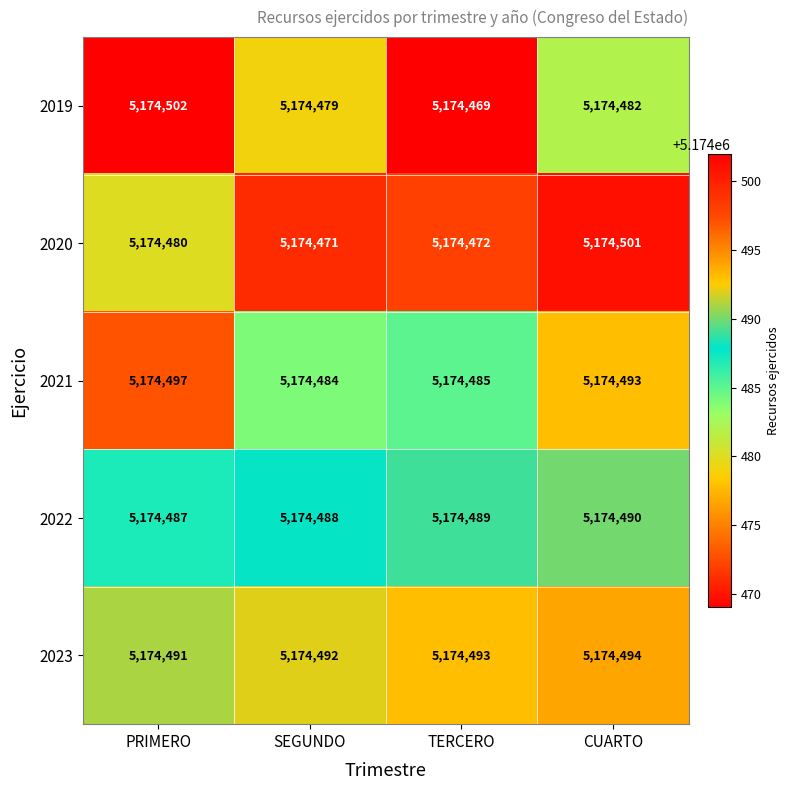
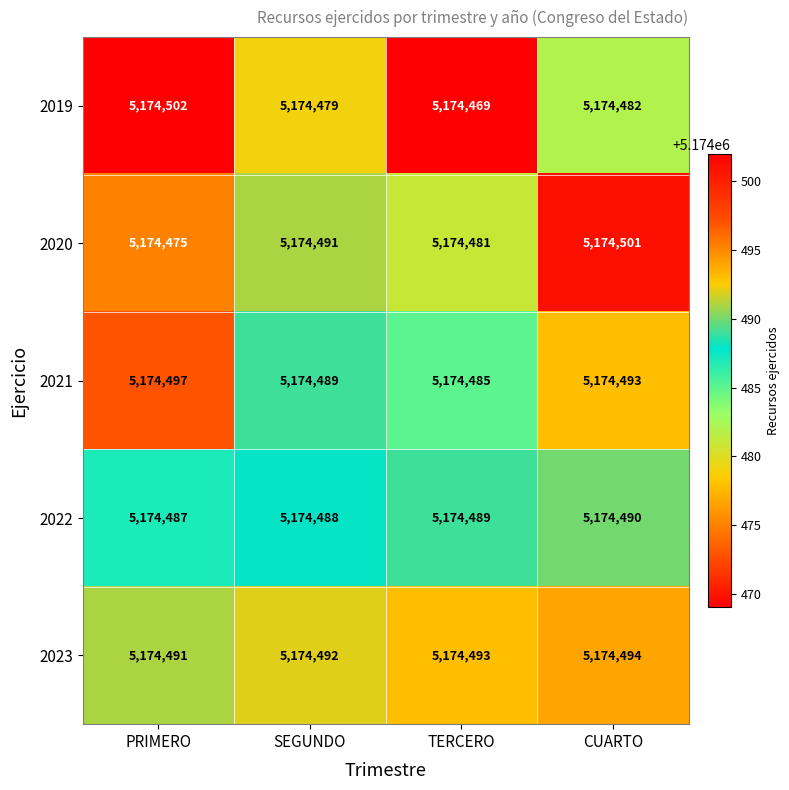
2020, PRIMERO: 5,174,480 -> 5,174,475
2020, SEGUNDO: 5,174,471 -> 5,174,491
2020, TERCERO: 5,174,472 -> 5,174,481
2021, SEGUNDO: 5,174,484 -> 5,174,489
